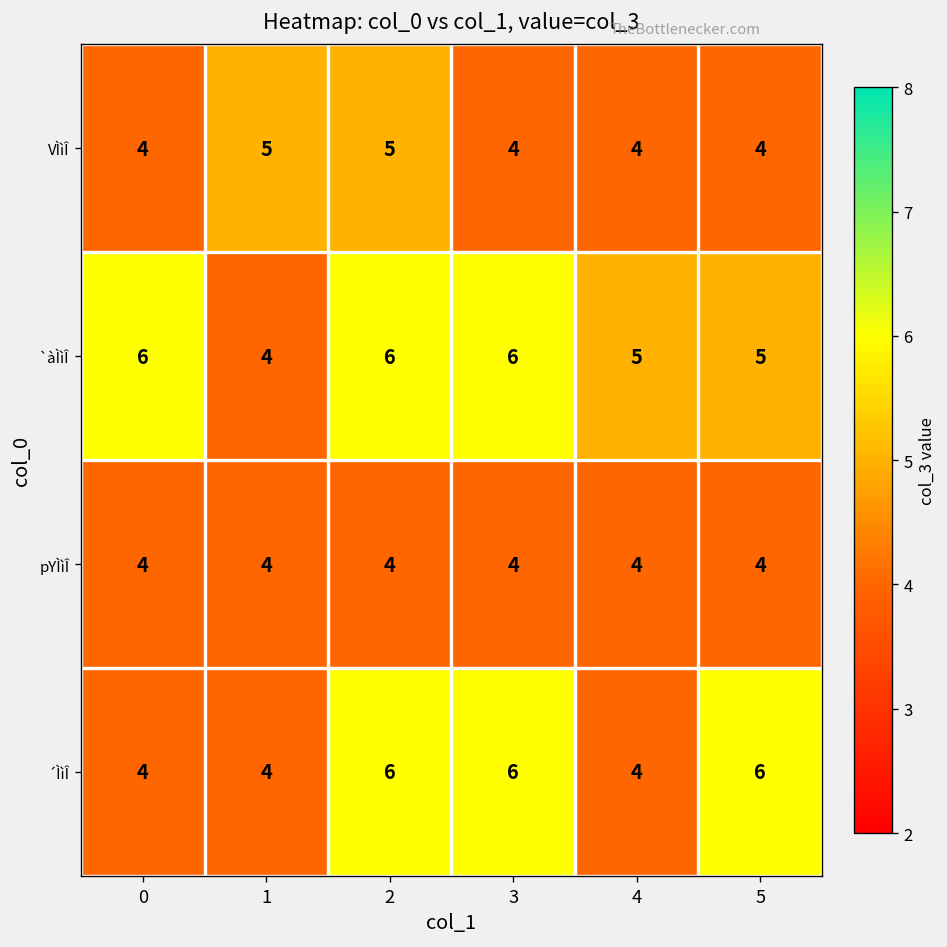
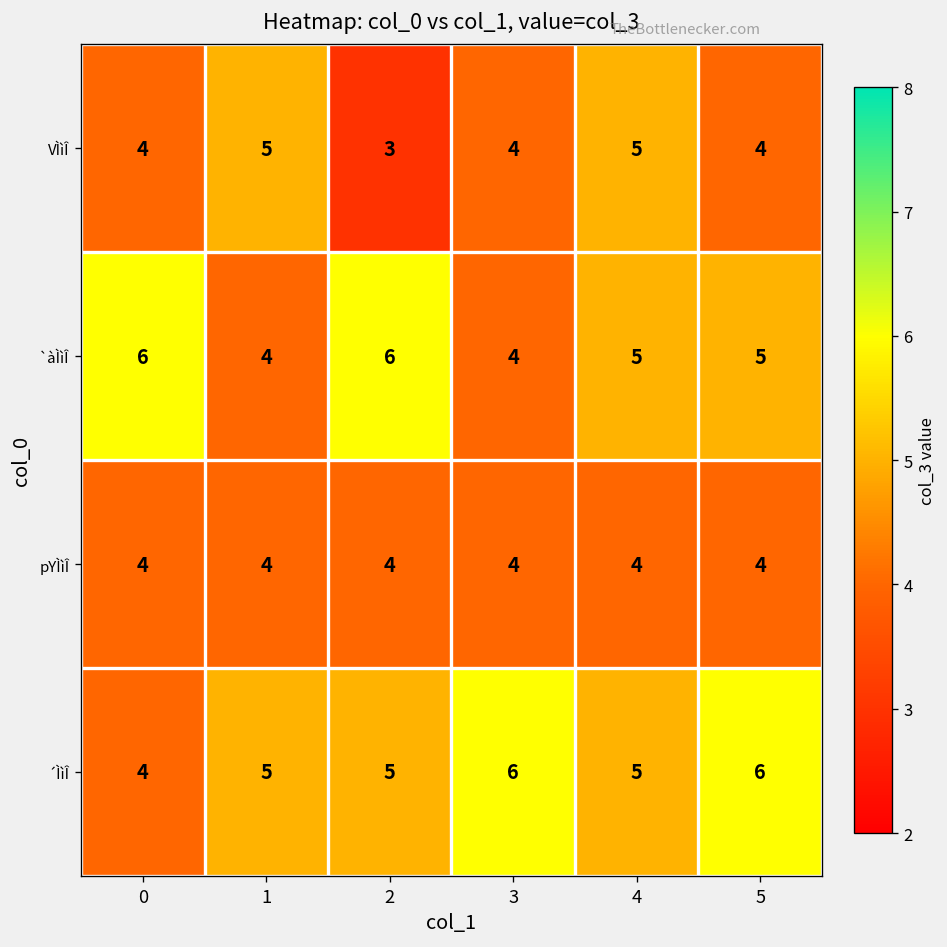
VÌìÎ, 2: 5 -> 3
VÌìÎ, 4: 4 -> 5
`àÌìÎ, 3: 6 -> 4
´ÌìÎ, 1: 4 -> 5
´ÌìÎ, 2: 6 -> 5
´ÌìÎ, 4: 4 -> 5
